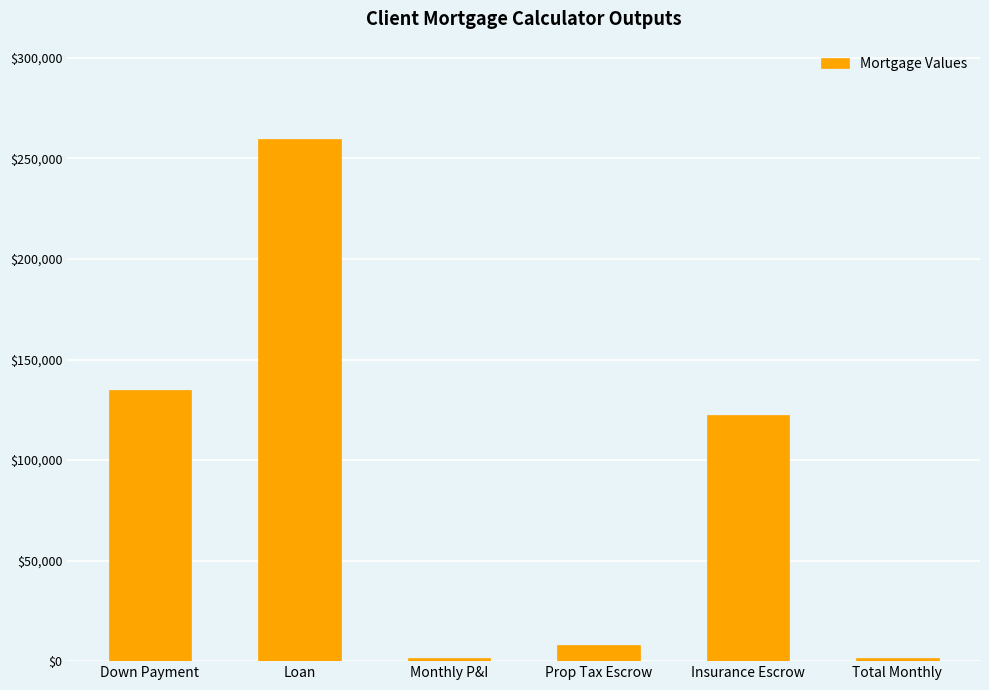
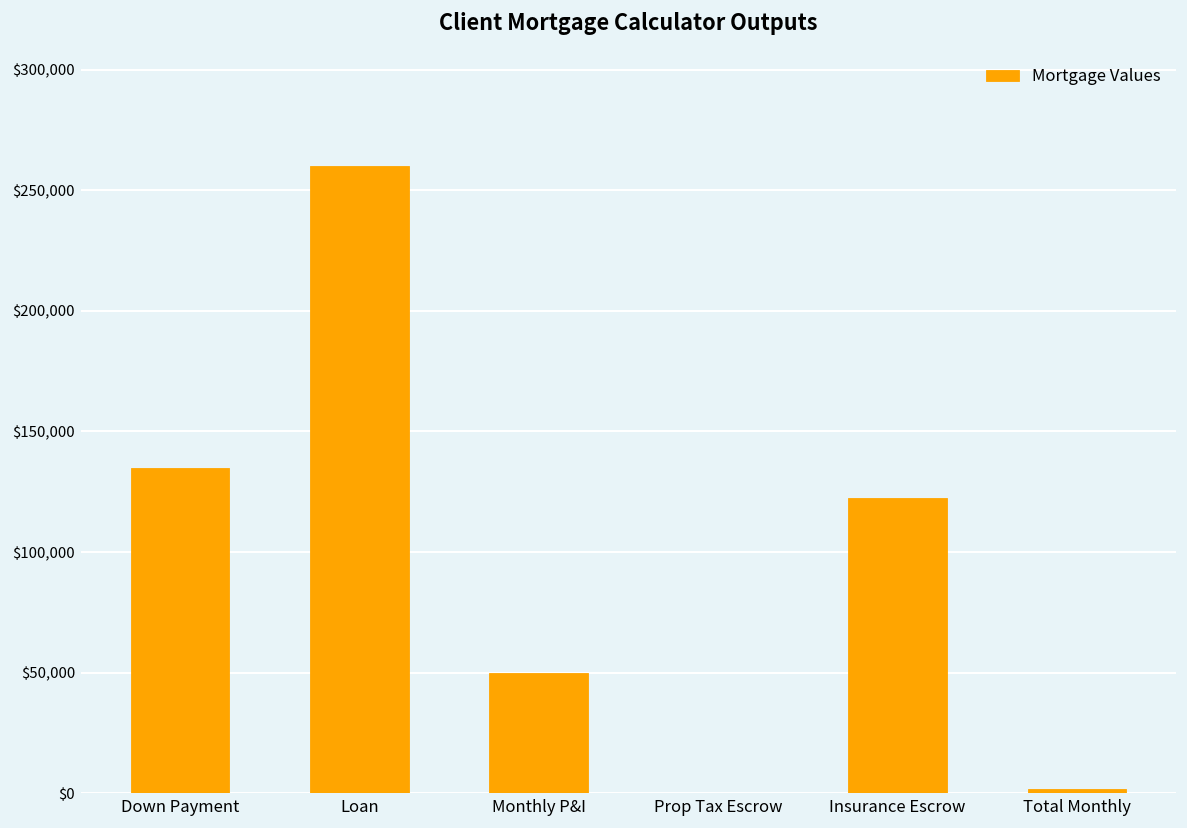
Monthly P&I: $1,000 -> $50,000
Prop Tax Escrow: $8,000 -> $0
